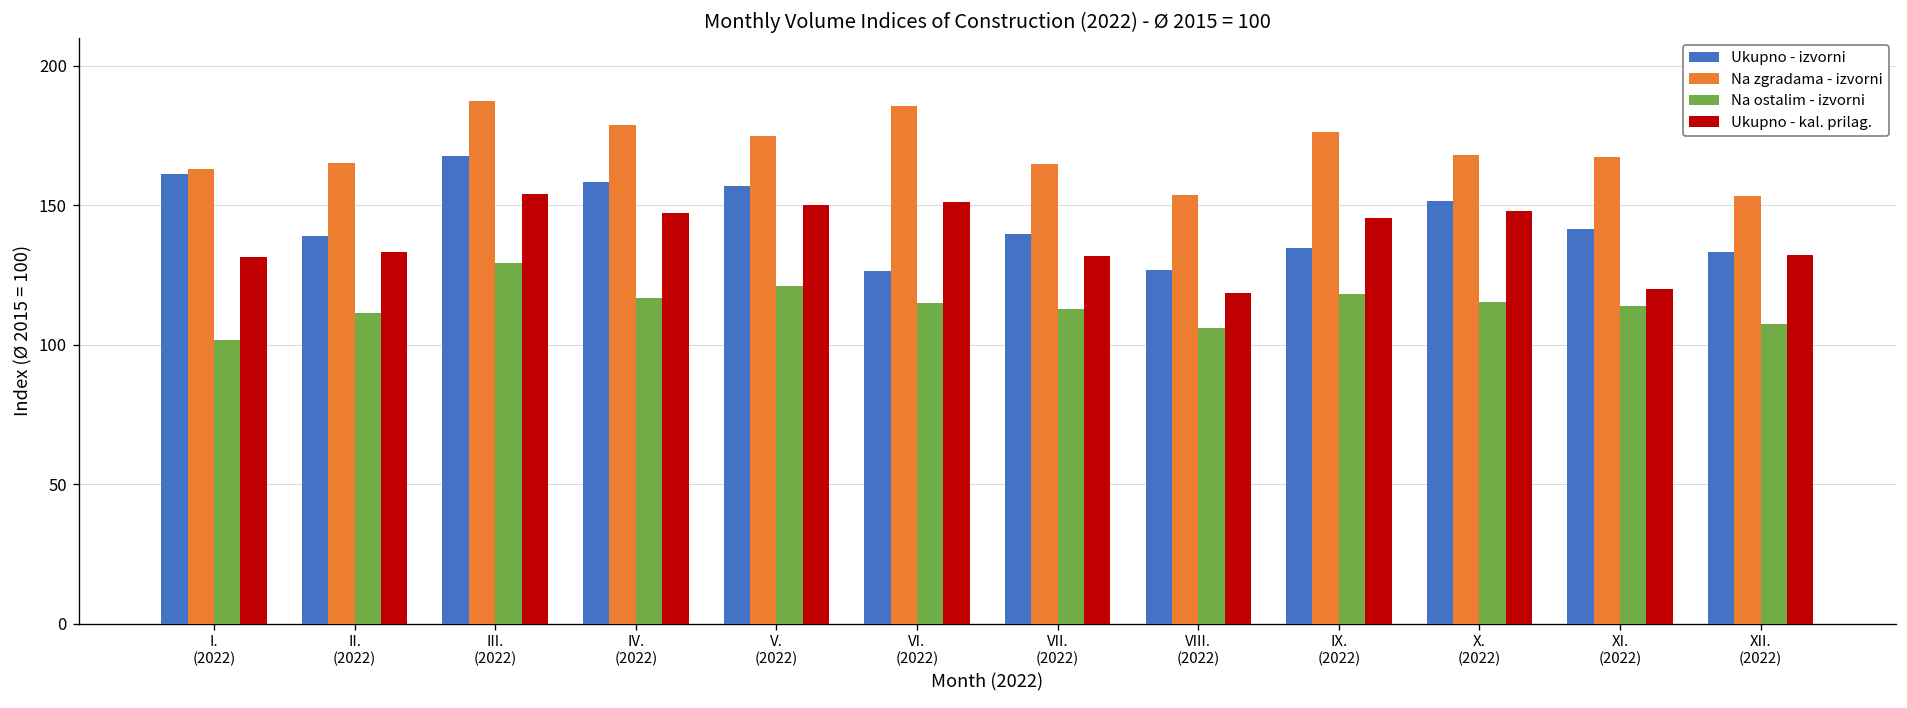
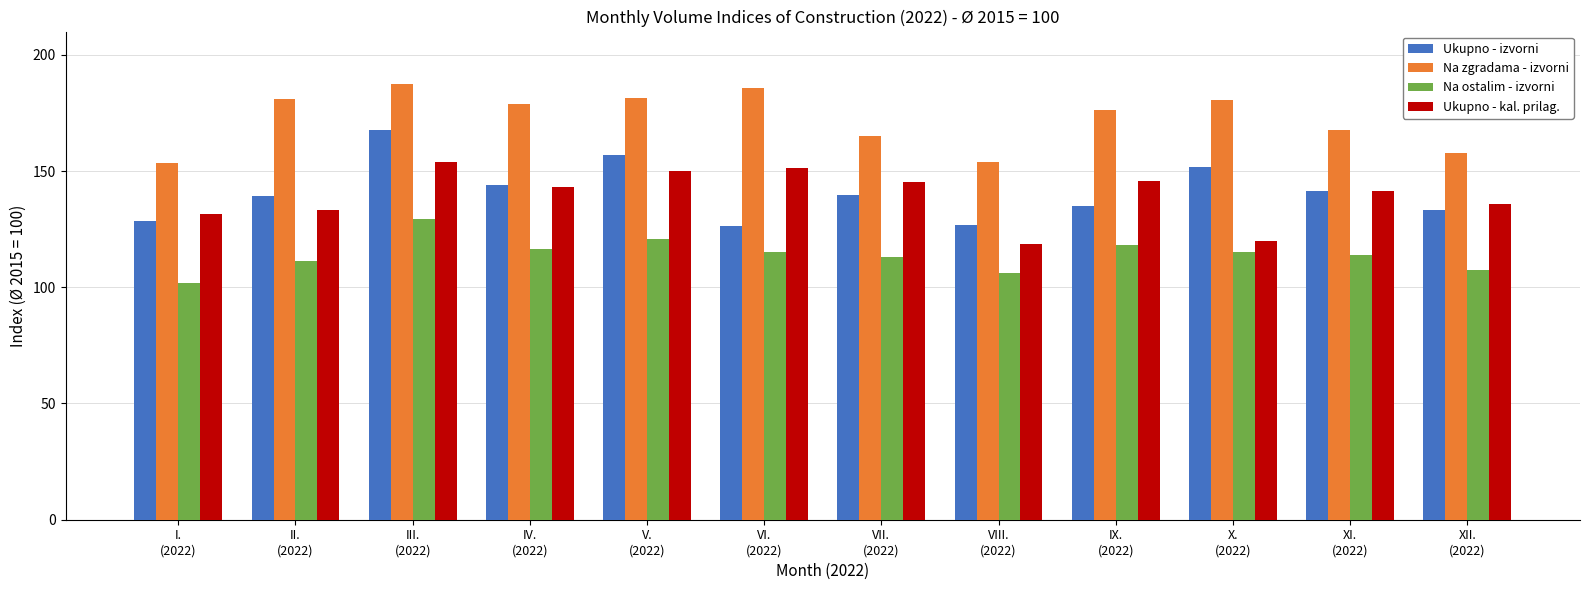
Ukupno - izvorni, I. (2022): 161 -> 128
Na zgradama - izvorni, I. (2022): 163 -> 153
Na zgradama - izvorni, II. (2022): 165 -> 181
Ukupno - izvorni, IV. (2022): 158 -> 144
Ukupno - kal. prilag., IV. (2022): 147 -> 143
Na zgradama - izvorni, V. (2022): 175 -> 181
Ukupno - kal. prilag., VII. (2022): 132 -> 145
Na zgradama - izvorni, X. (2022): 168 -> 180
Ukupno - kal. prilag., X. (2022): 148 -> 120
Ukupno - kal. prilag., XI. (2022): 120 -> 142
Na zgradama - izvorni, XII. (2022): 153 -> 158
Ukupno - kal. prilag., XII. (2022): 132 -> 136
